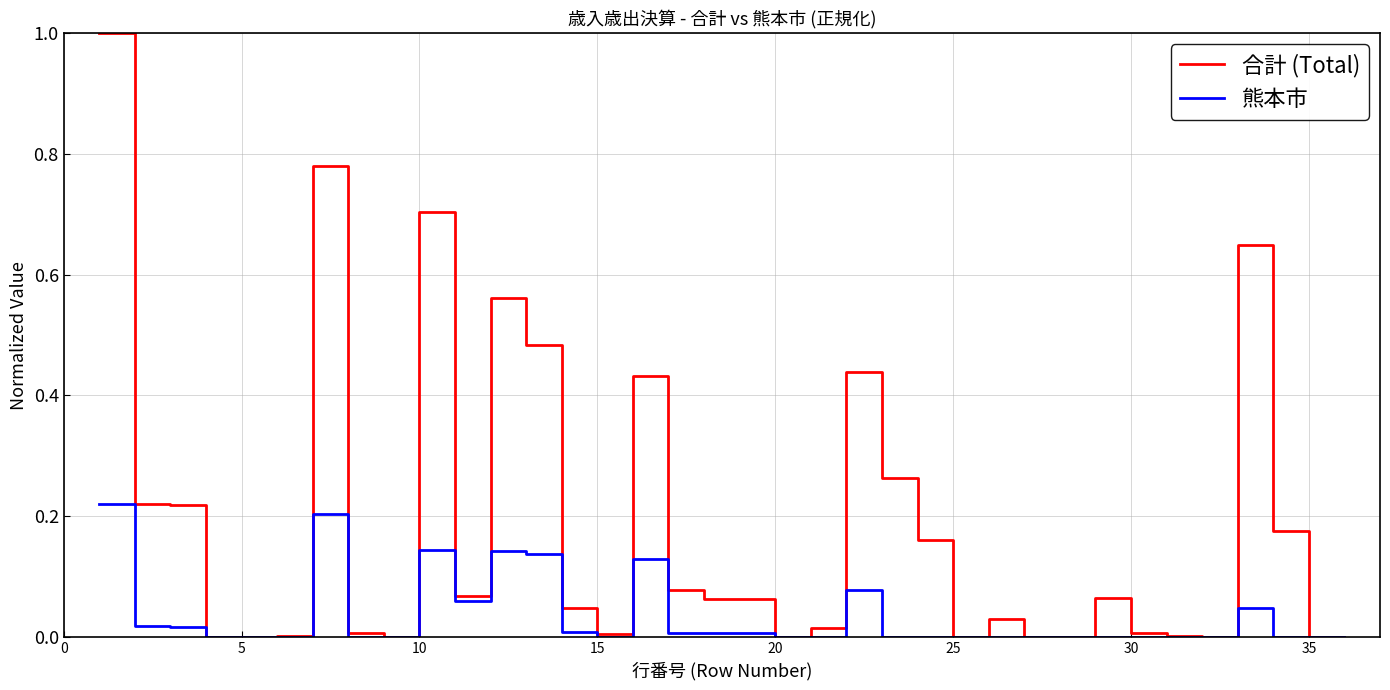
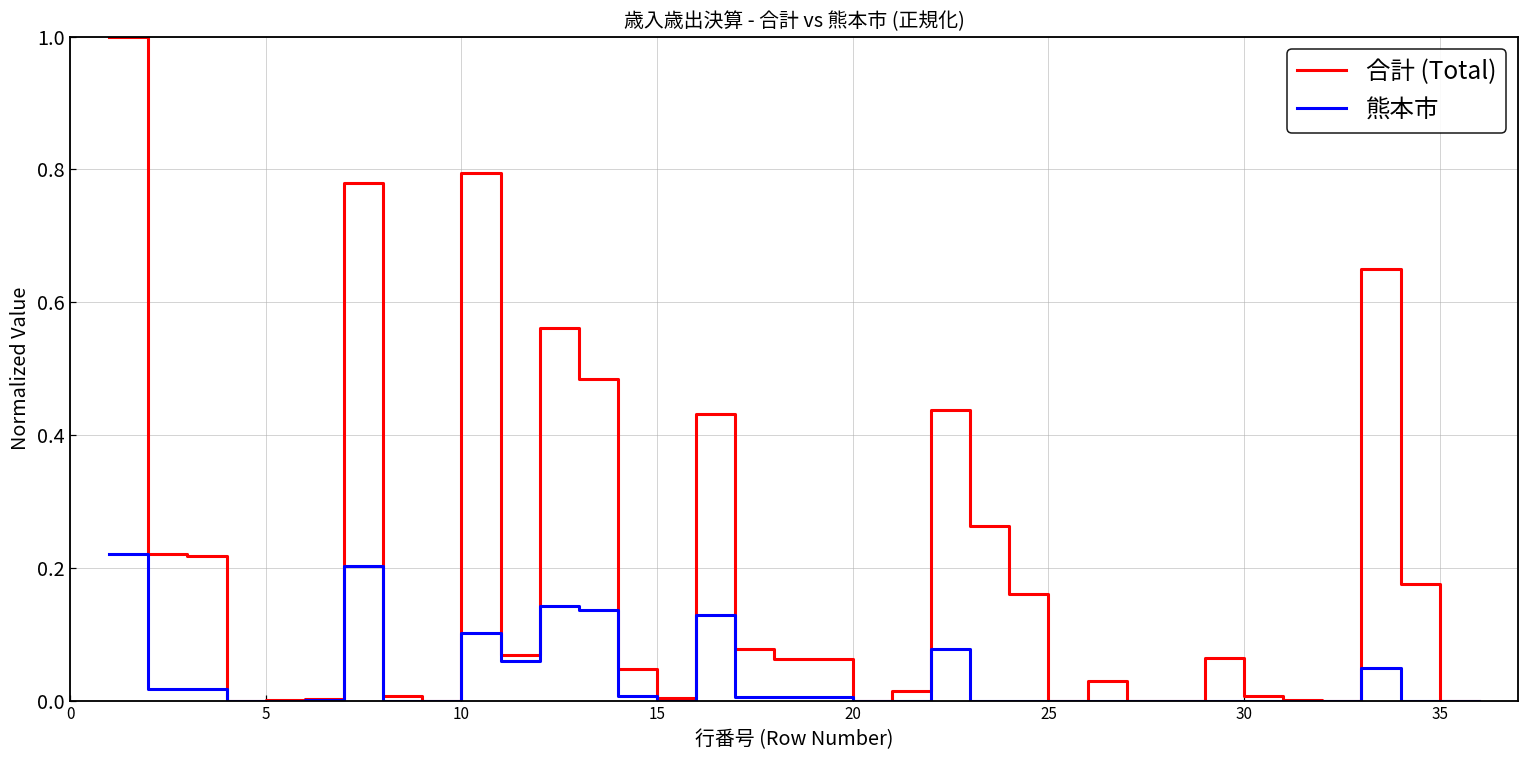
合計 (Total), 10: 0.70 -> 0.79
熊本市, 10: 0.14 -> 0.10
